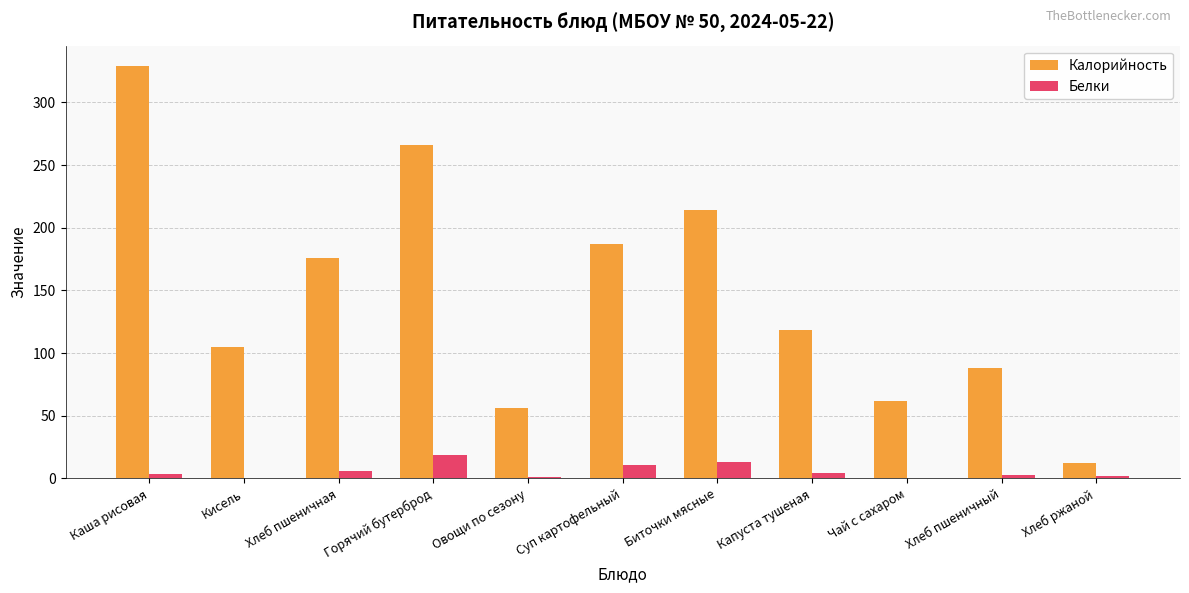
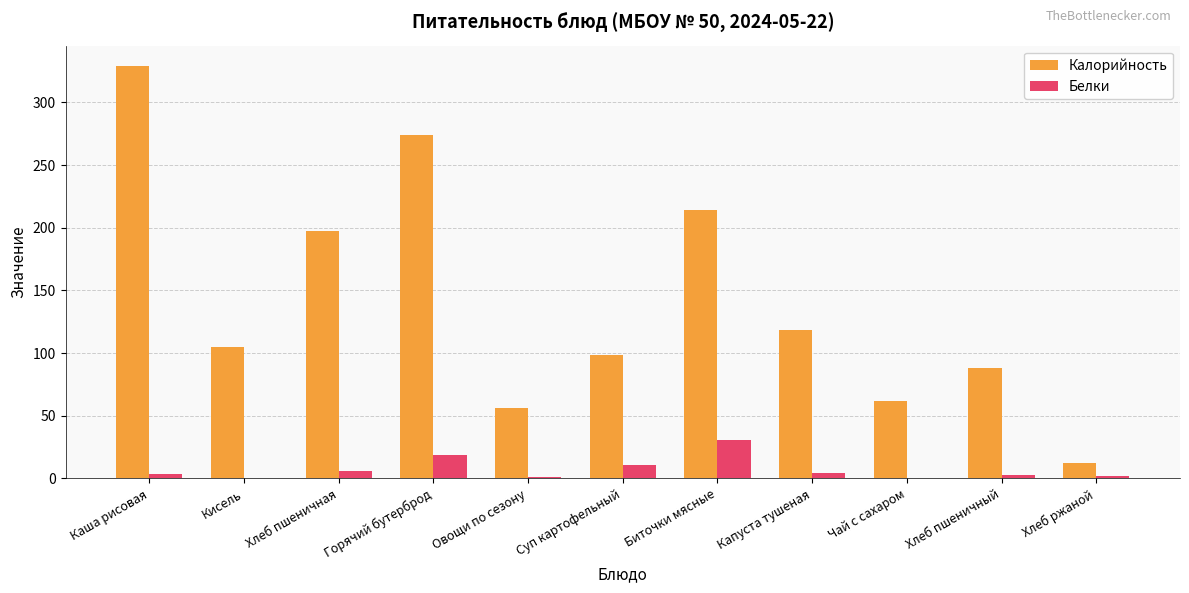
Калорийность, Хлеб пшеничная: 176 -> 197
Калорийность, Горячий бутерброд: 266 -> 274
Калорийность, Суп картофельный: 187 -> 98
Белки, Биточки мясные: 13 -> 31
